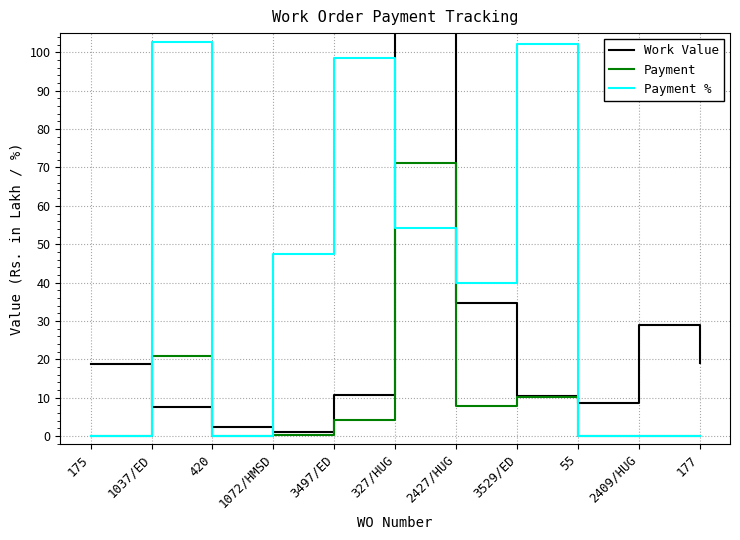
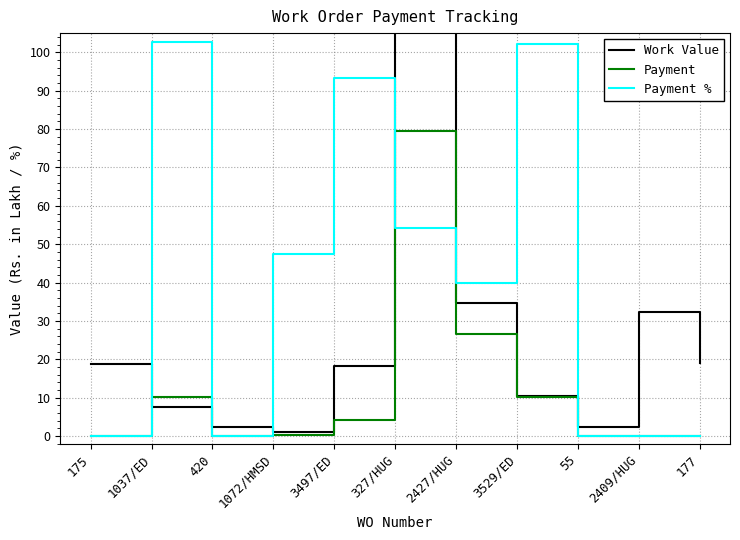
Payment, 1037/ED: 21 -> 10
Work Value, 3497/ED: 11 -> 18
Payment %, 3497/ED: 99 -> 93
Payment, 327/HUG: 71 -> 80
Payment, 2427/HUG: 8 -> 27
Work Value, 55: 9 -> 2
Work Value, 2409/HUG: 29 -> 32
